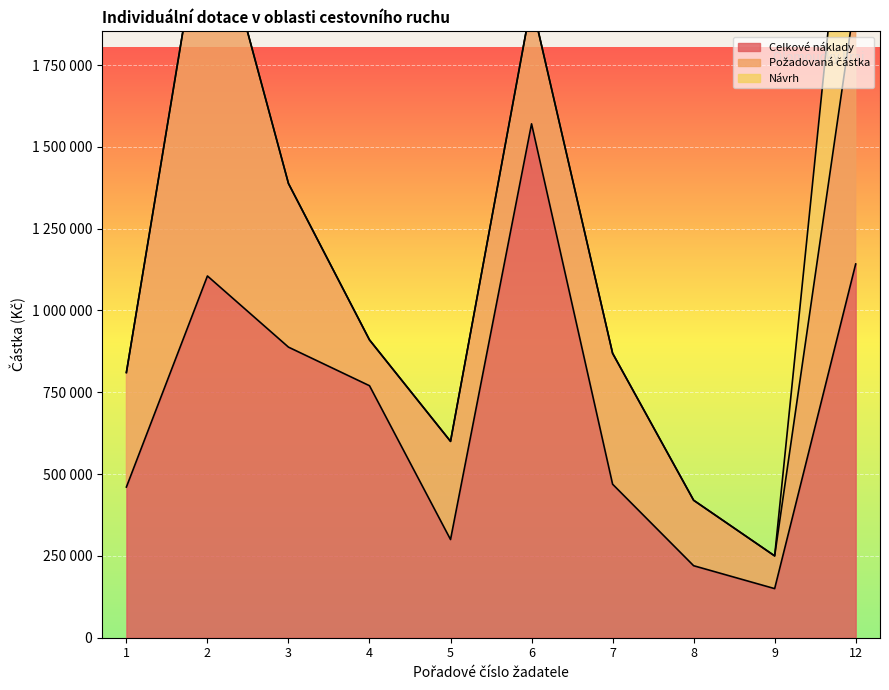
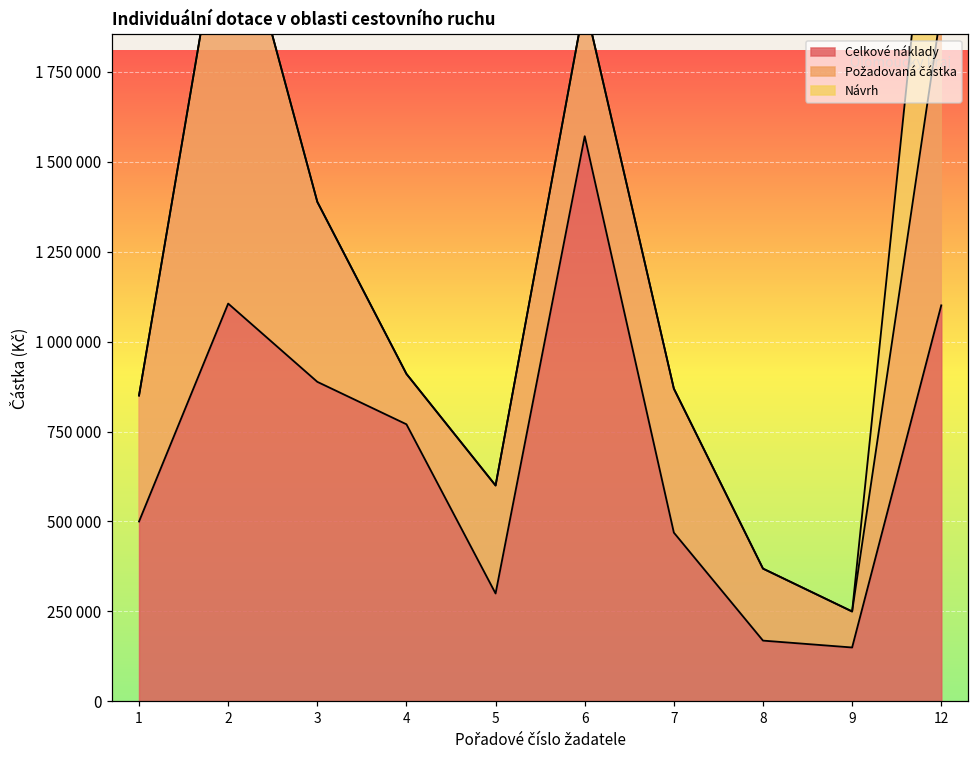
Celkové náklady, 1: 460000 -> 500000
Celkové náklady, 8: 220000 -> 170000
Celkové náklady, 12: 1140000 -> 1100000
